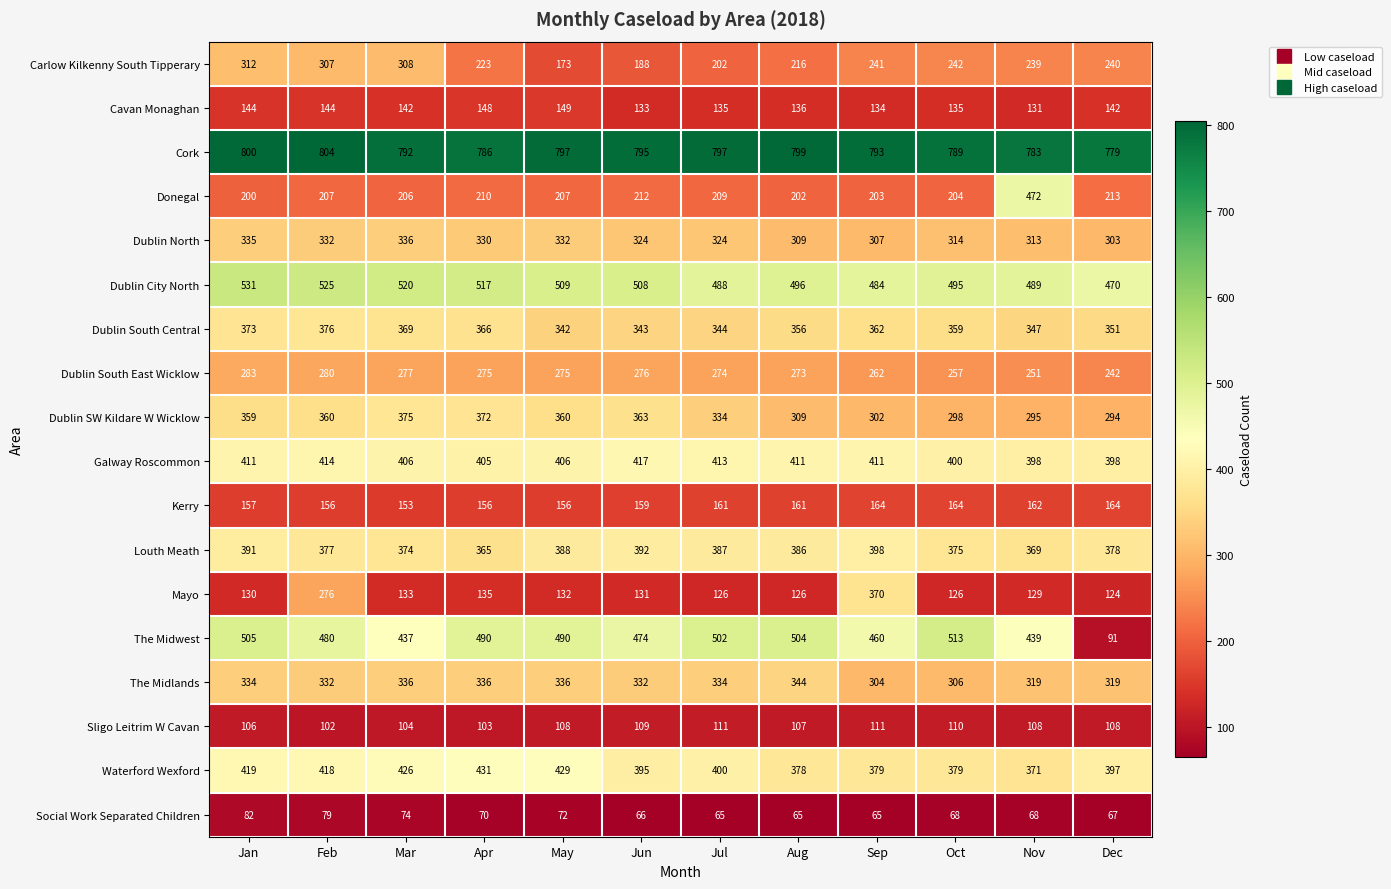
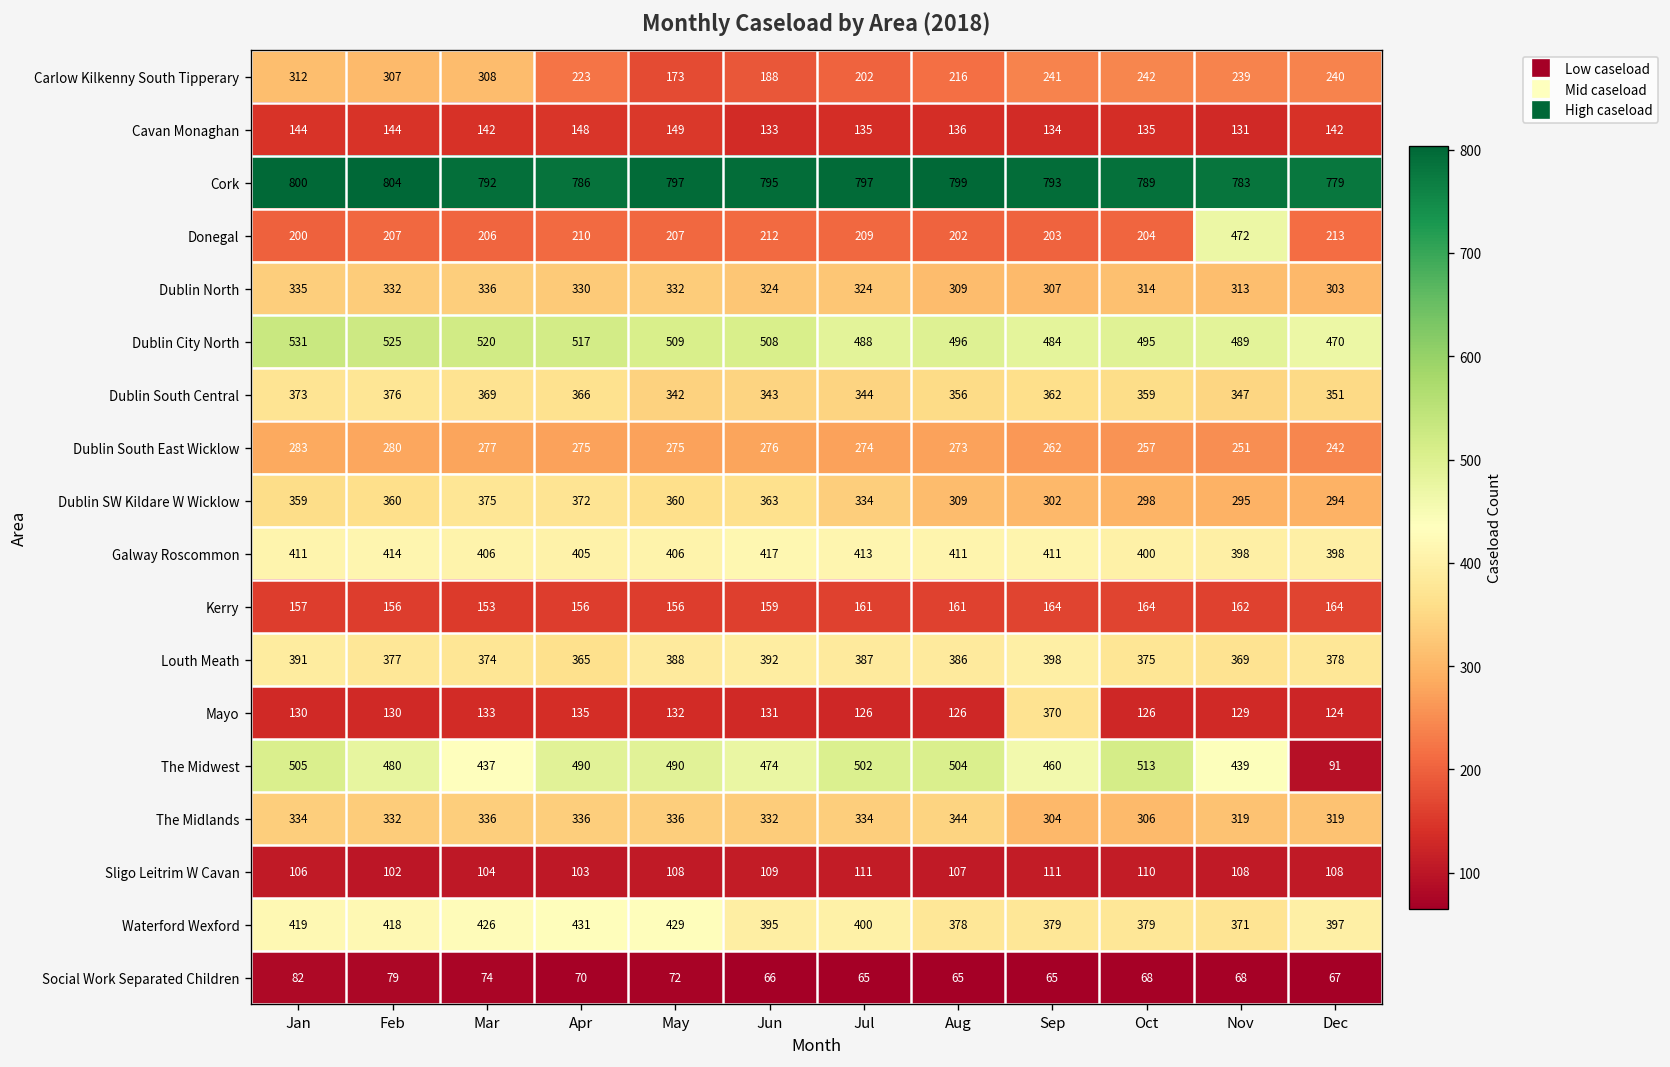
Mayo, Feb: 276 -> 130
